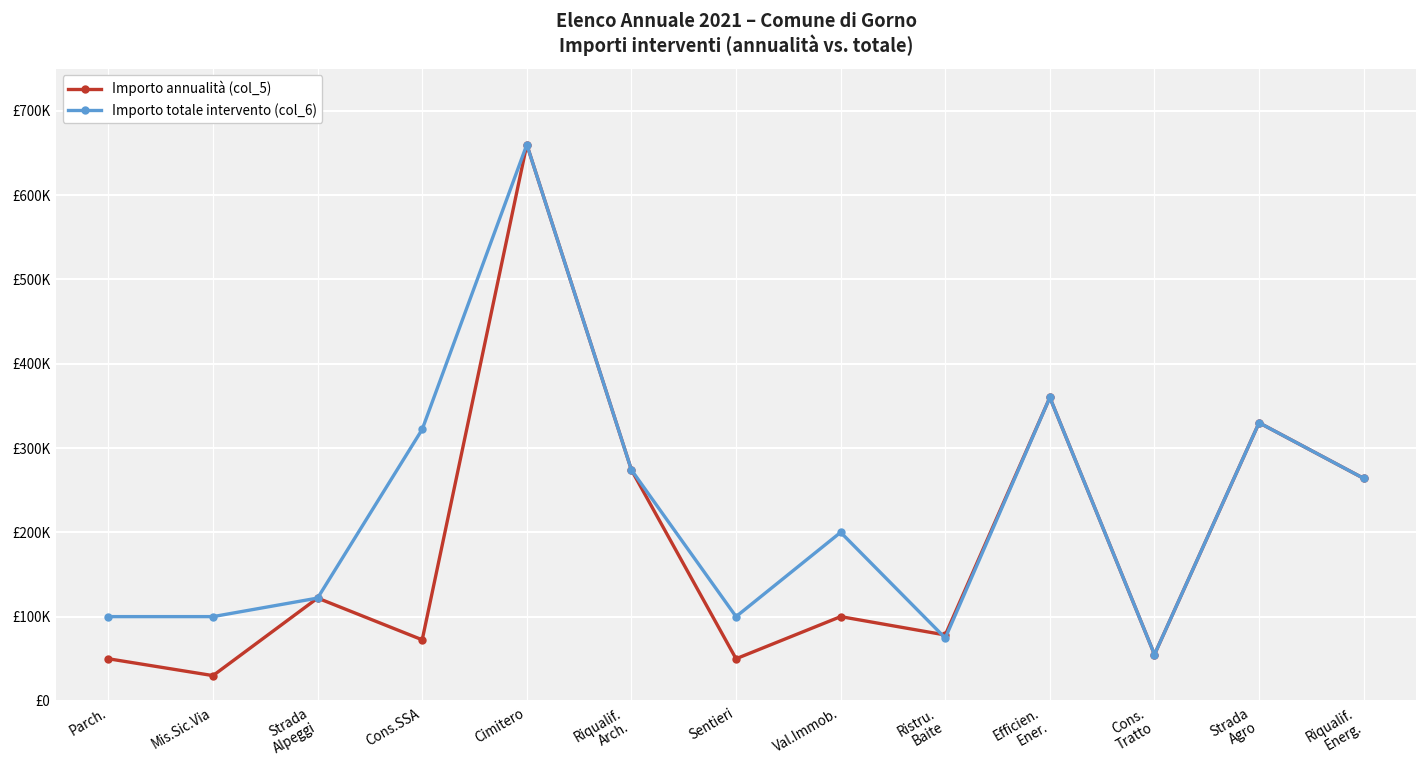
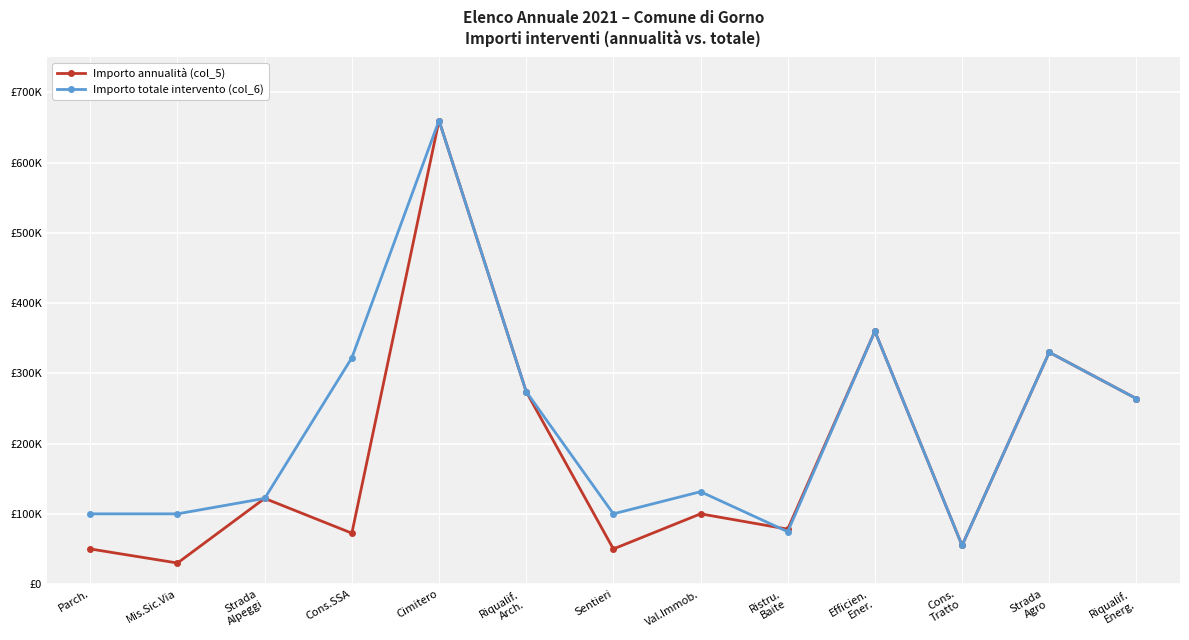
Importo totale intervento (col_6), Val.Immob.: £200000 -> £130000
